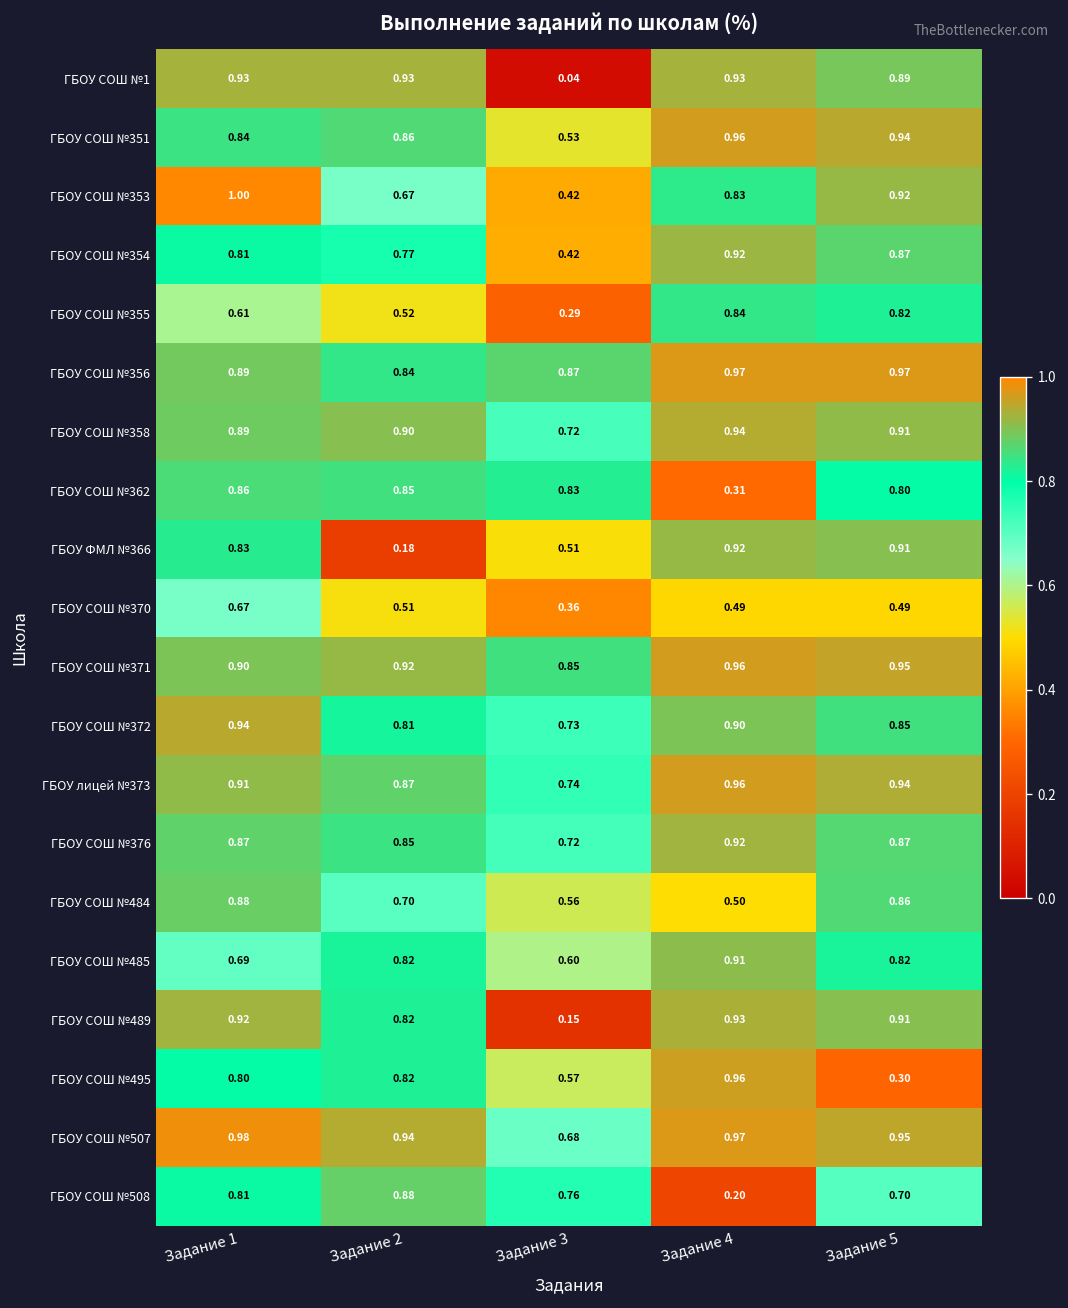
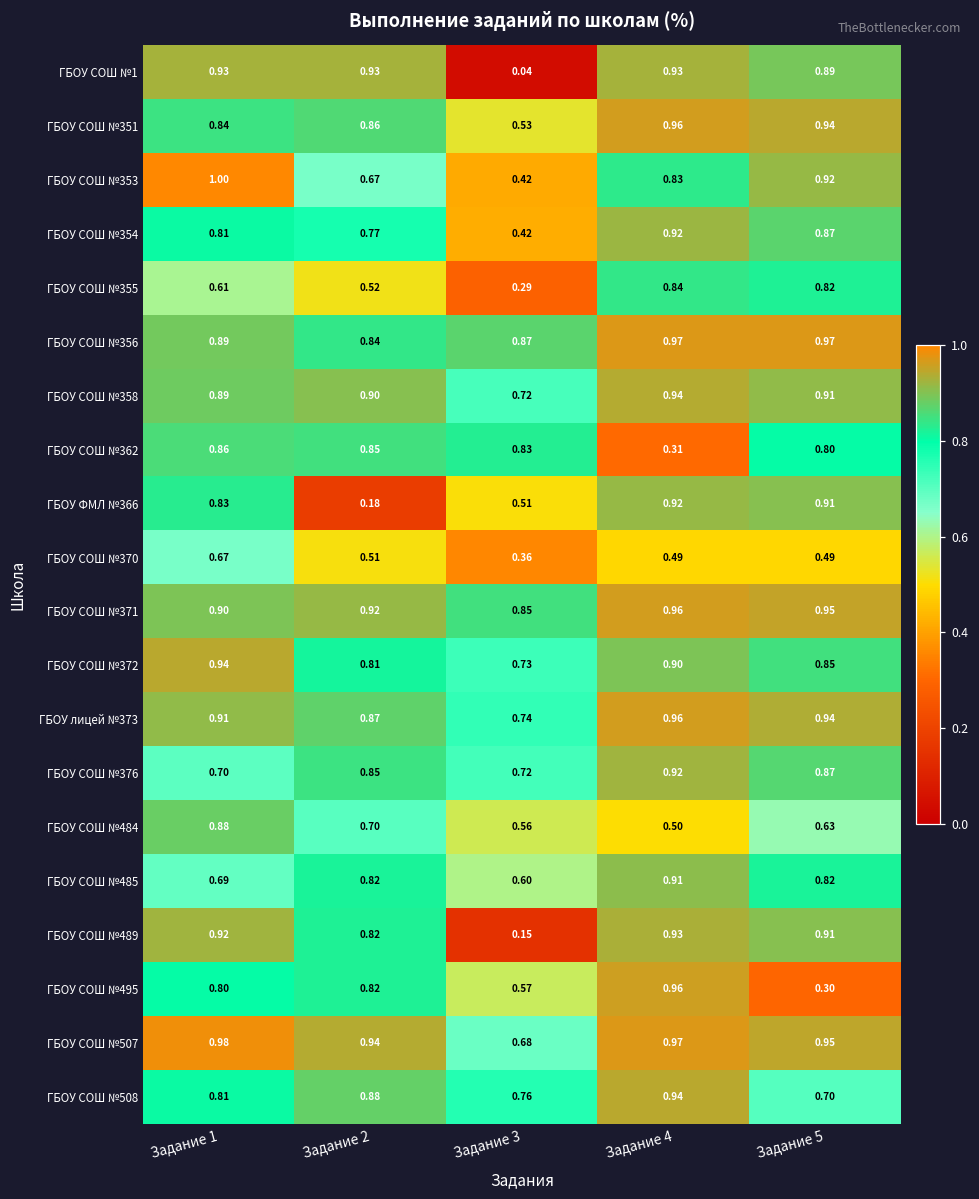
ГБОУ СОШ №376, Задание 1: 0.87 -> 0.70
ГБОУ СОШ №484, Задание 5: 0.86 -> 0.63
ГБОУ СОШ №508, Задание 4: 0.20 -> 0.94
